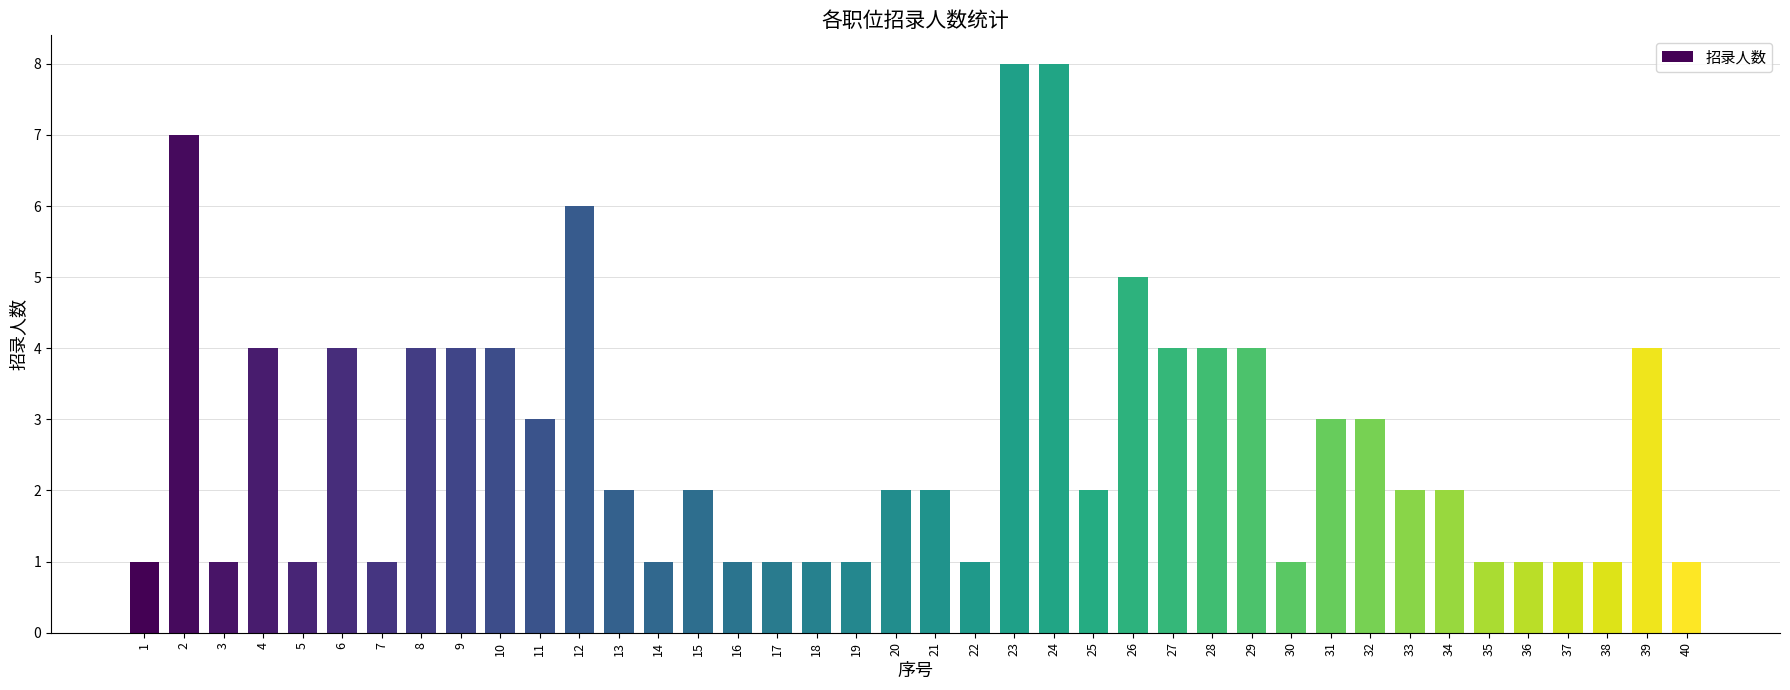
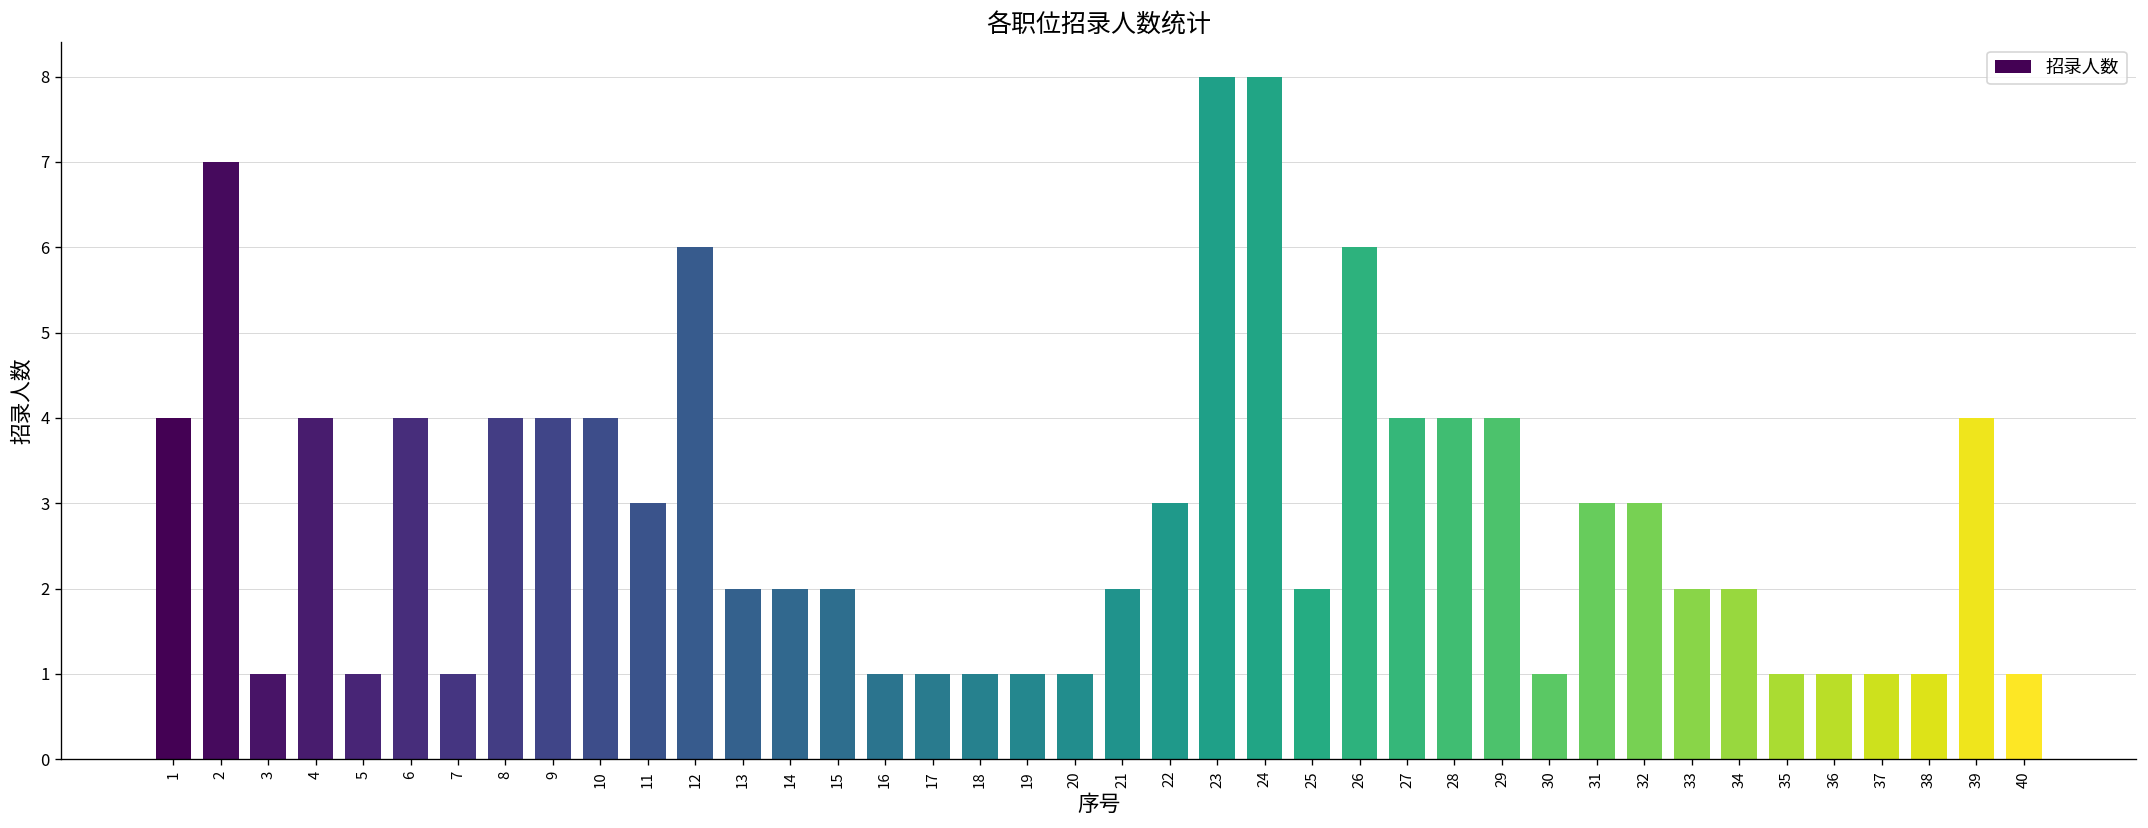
1: 1 -> 4
14: 1 -> 2
20: 2 -> 1
22: 1 -> 3
26: 5 -> 6
